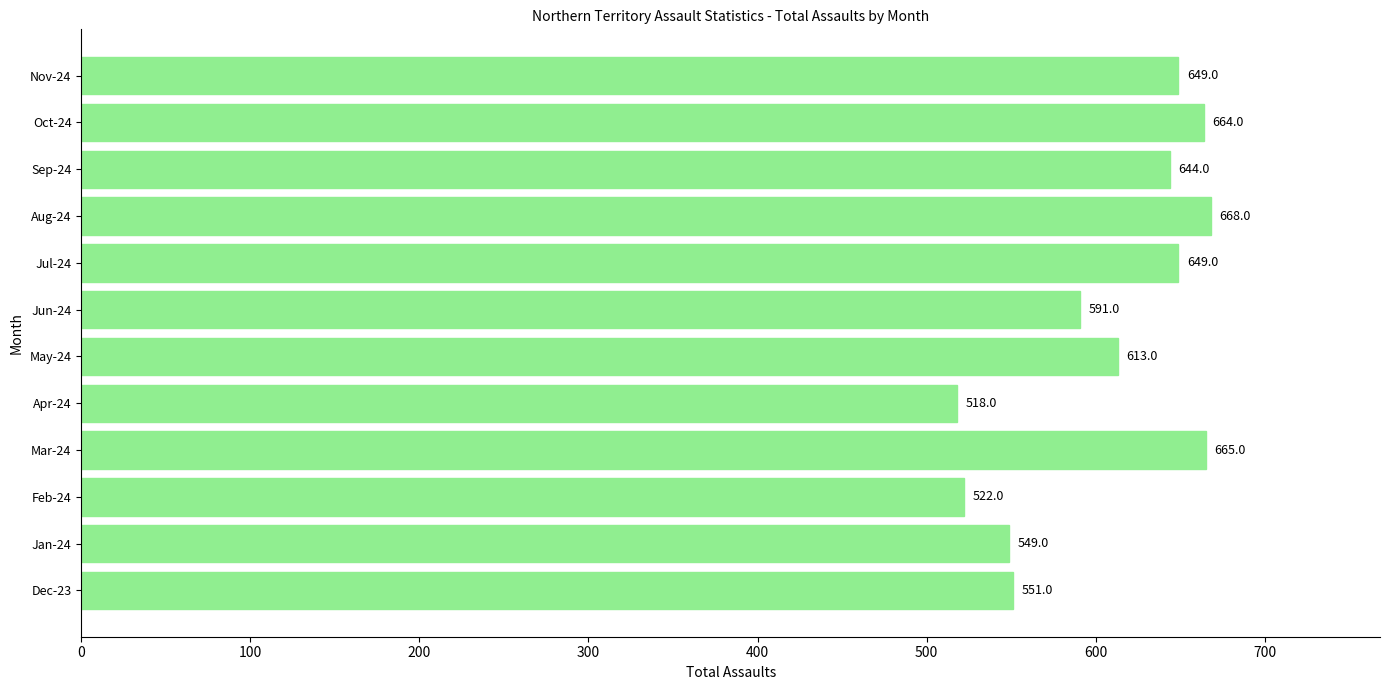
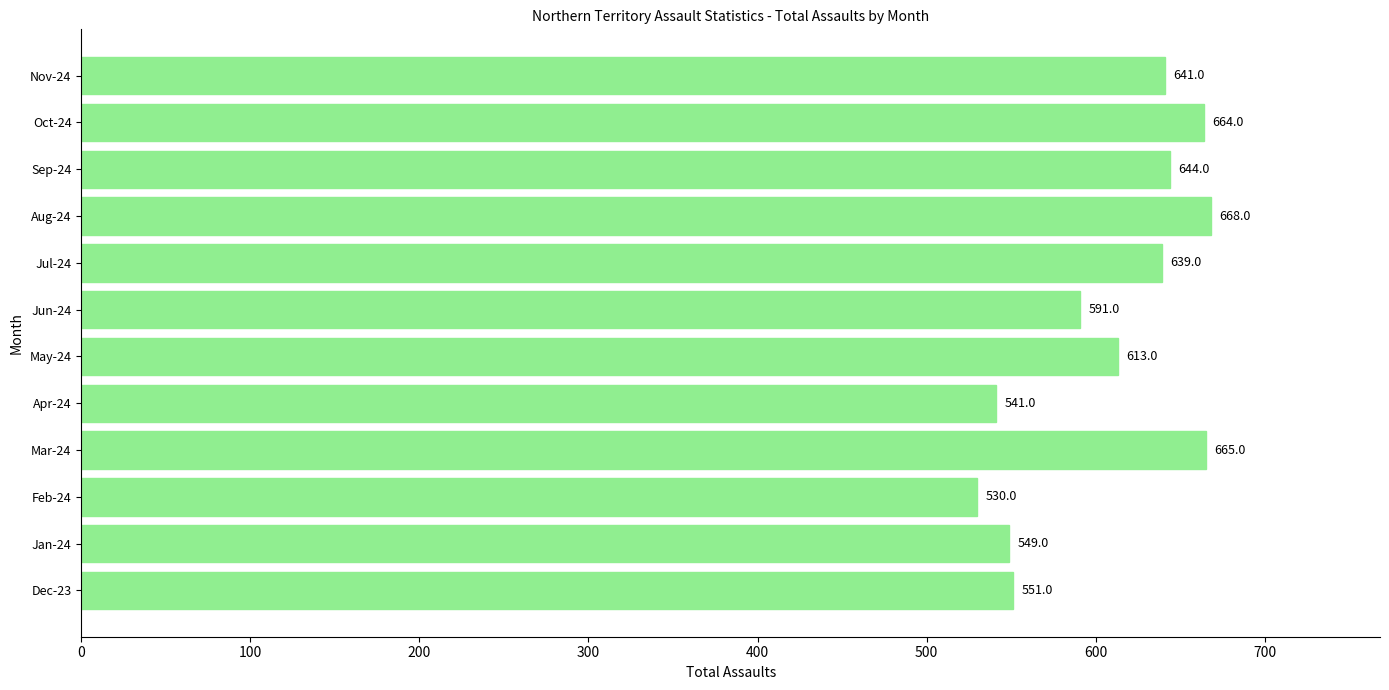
Nov-24: 649.0 -> 641.0
Jul-24: 649.0 -> 639.0
Apr-24: 518.0 -> 541.0
Feb-24: 522.0 -> 530.0
